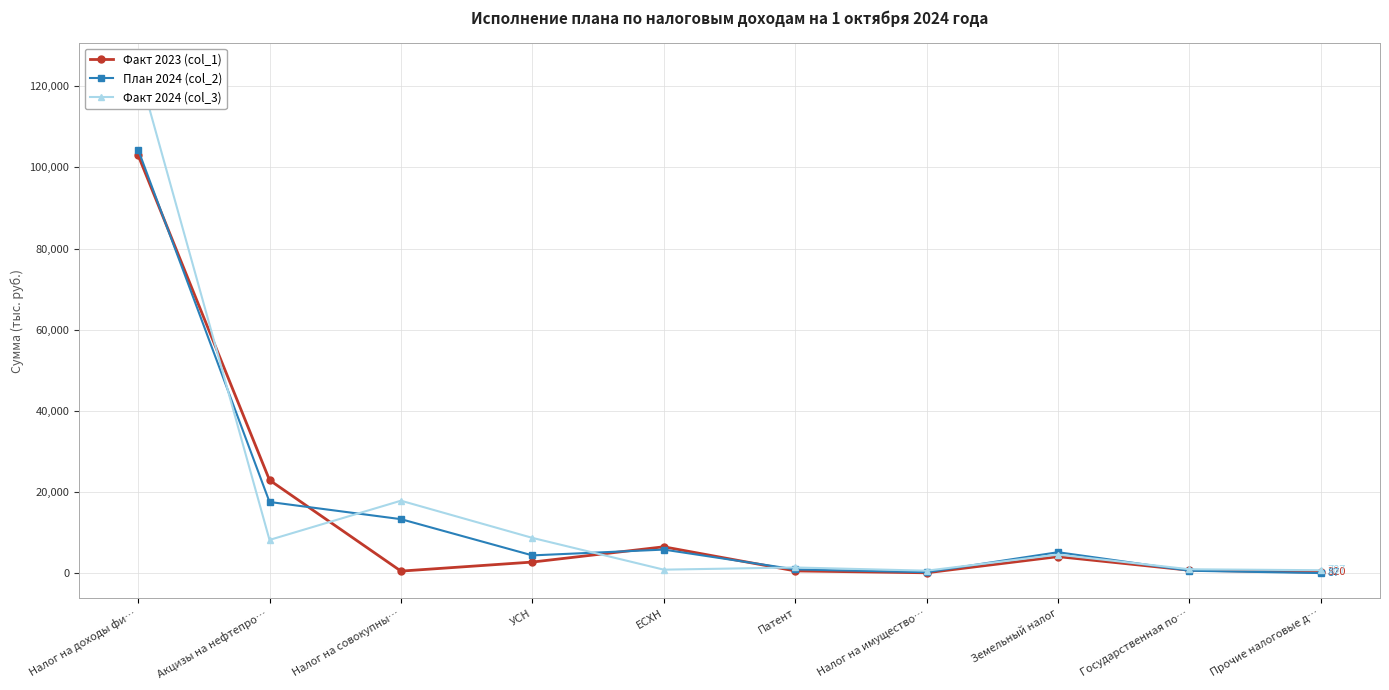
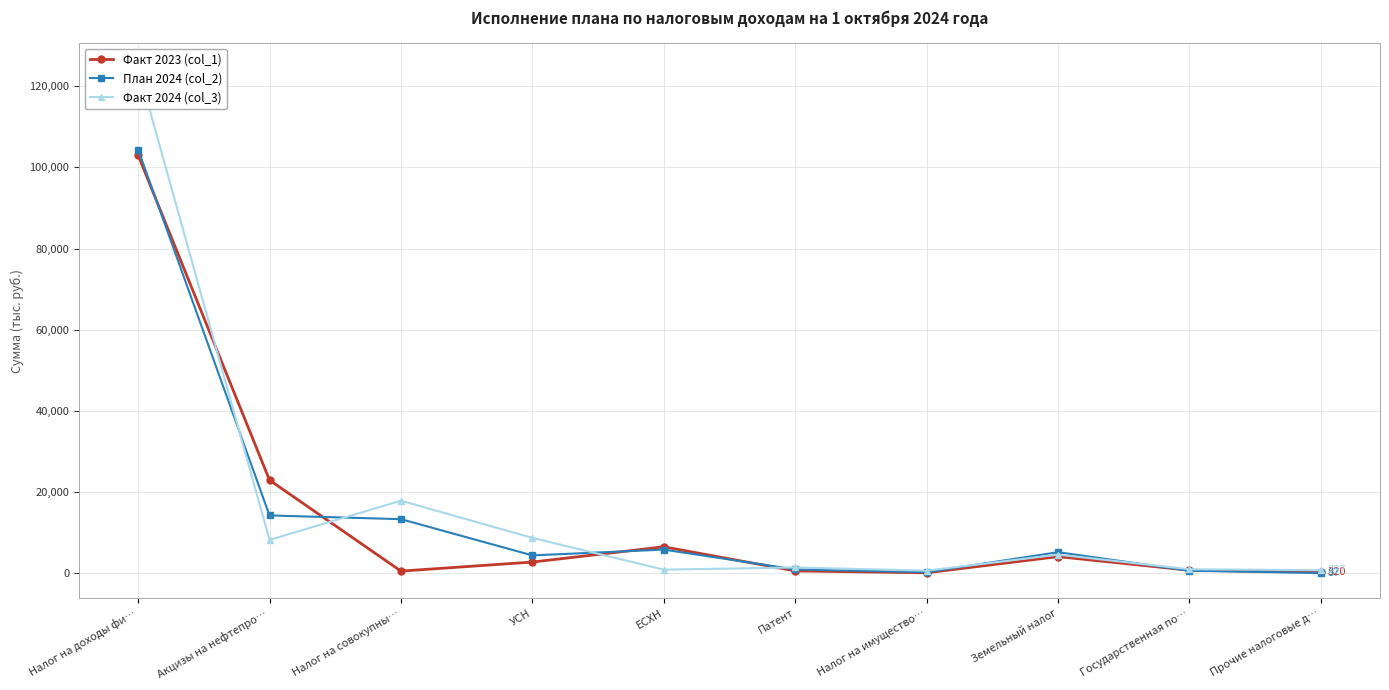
План 2024 (col_2), Акцизы на нефтепро…: 18,000 -> 14,000
